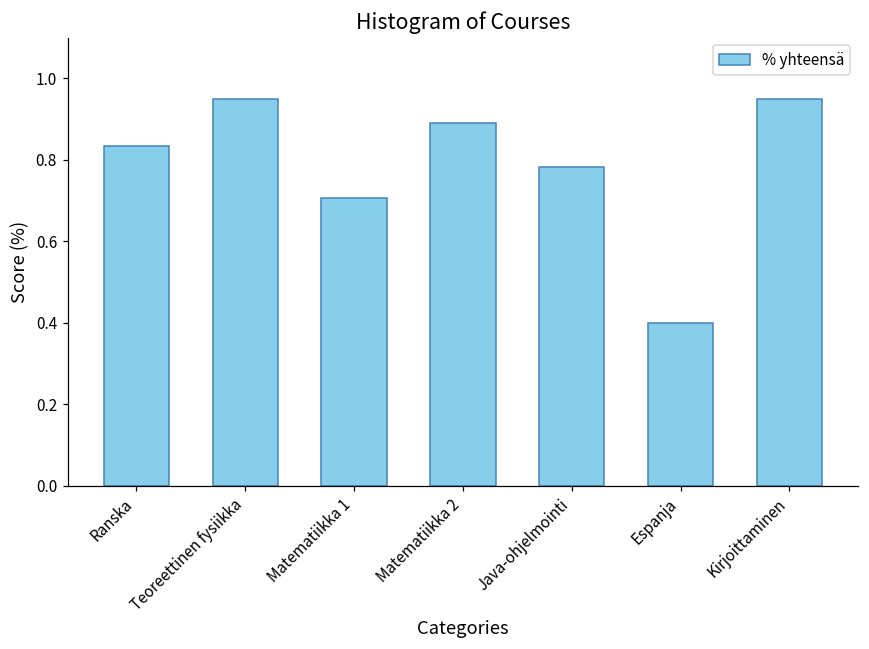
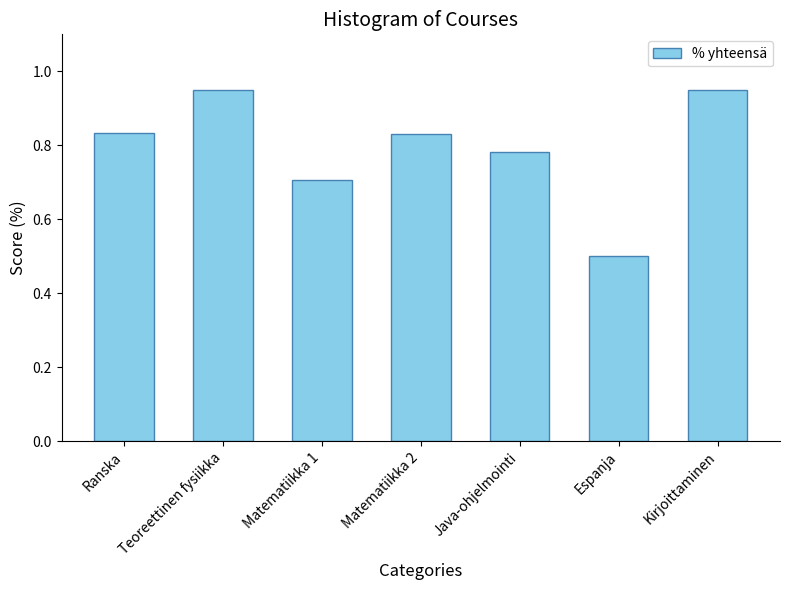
Matematiikka 2: 0.89 -> 0.83
Espanja: 0.4 -> 0.5
